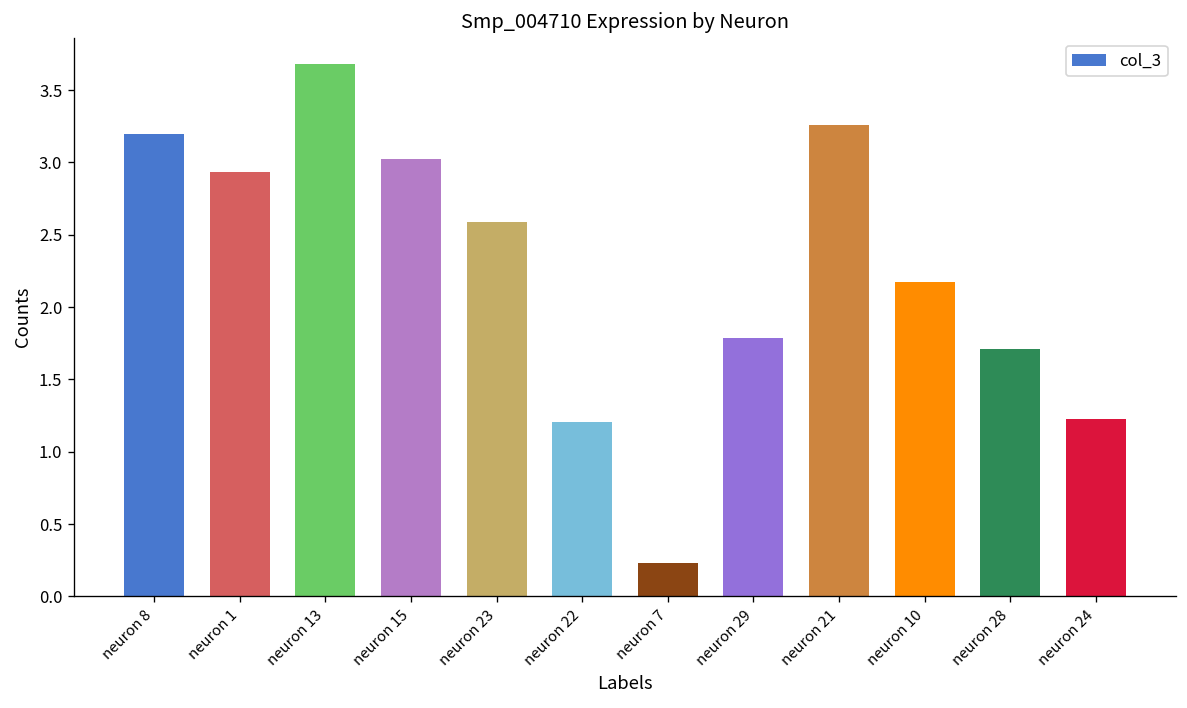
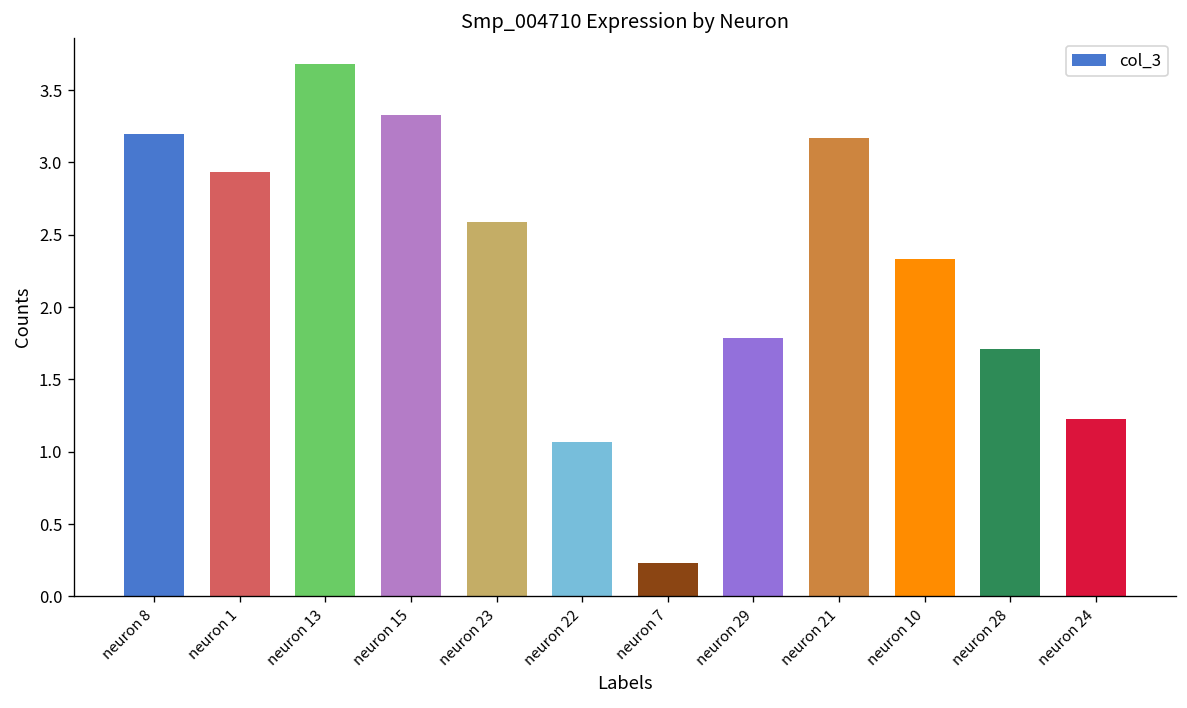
neuron 15: 3.02 -> 3.33
neuron 22: 1.21 -> 1.06
neuron 21: 3.26 -> 3.17
neuron 10: 2.17 -> 2.33
